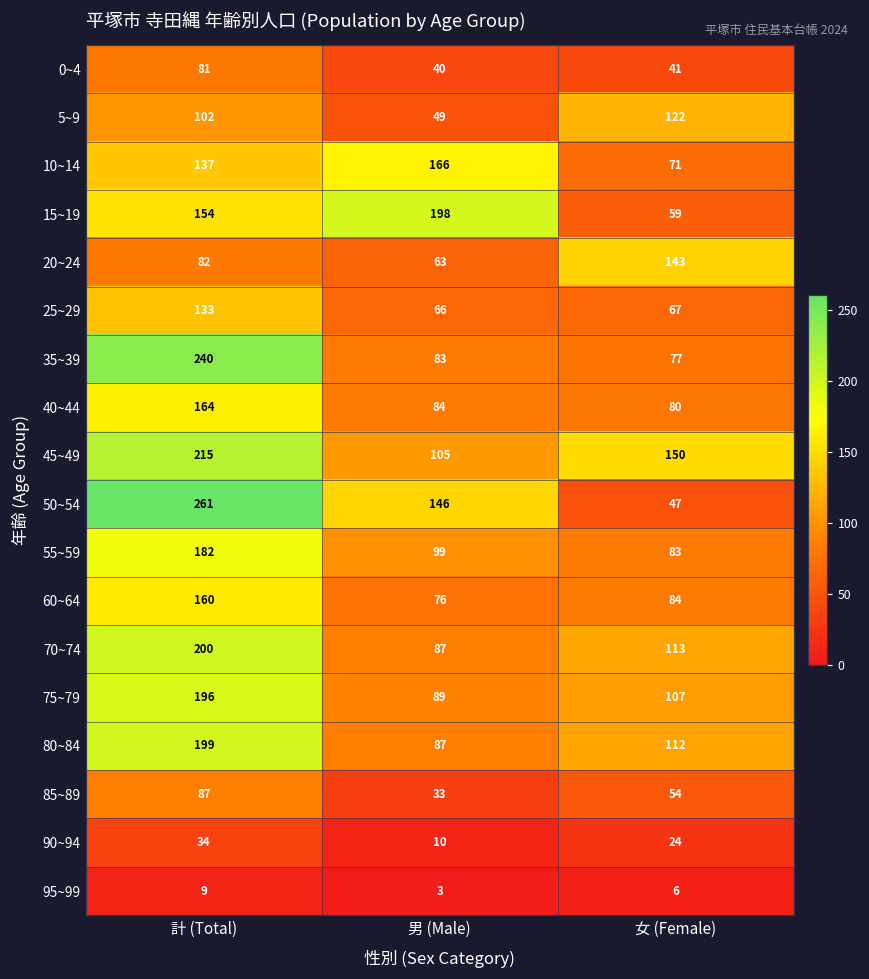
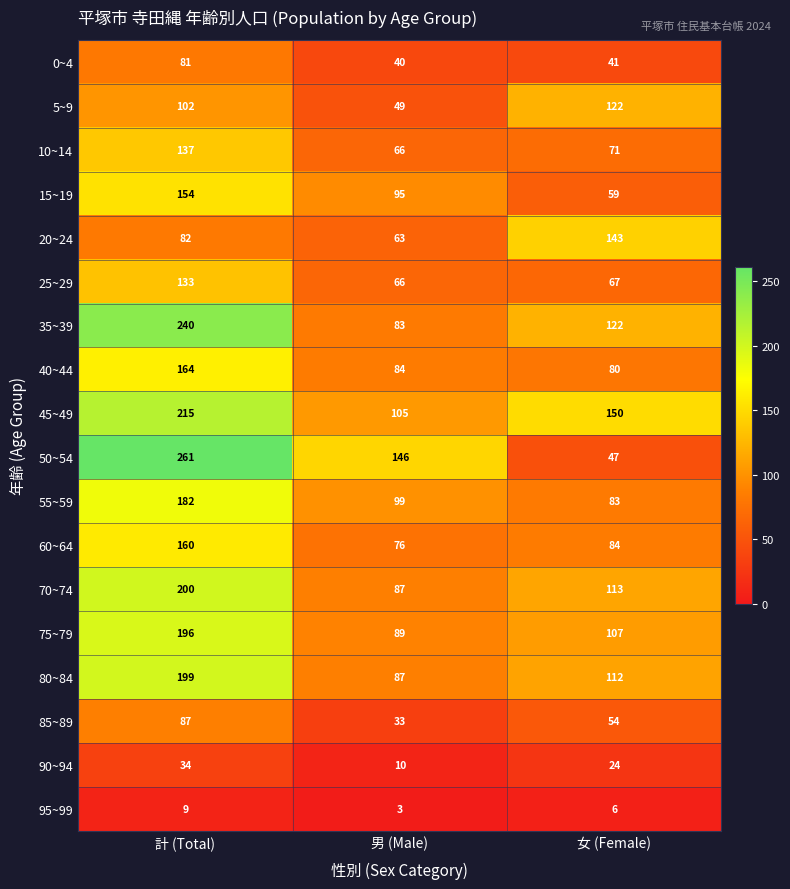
10~14, 男 (Male): 166 -> 66
15~19, 男 (Male): 198 -> 95
35~39, 女 (Female): 77 -> 122
